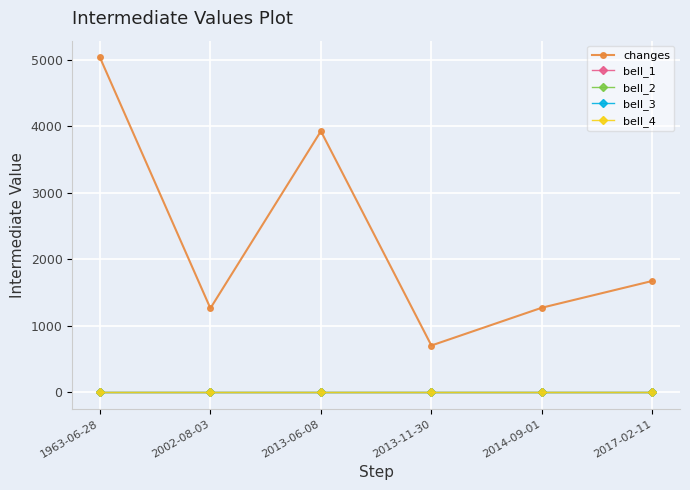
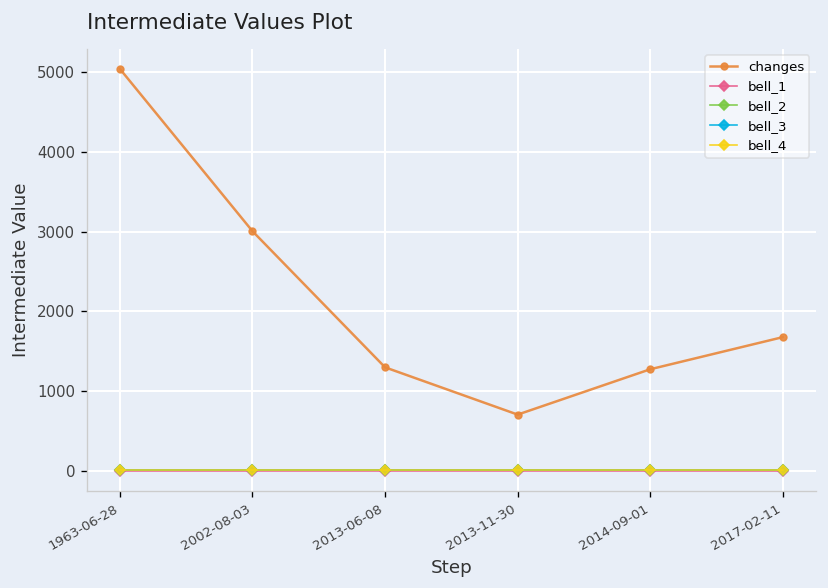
changes, 2002-08-03: 1300 -> 3000
changes, 2013-06-08: 3900 -> 1300
